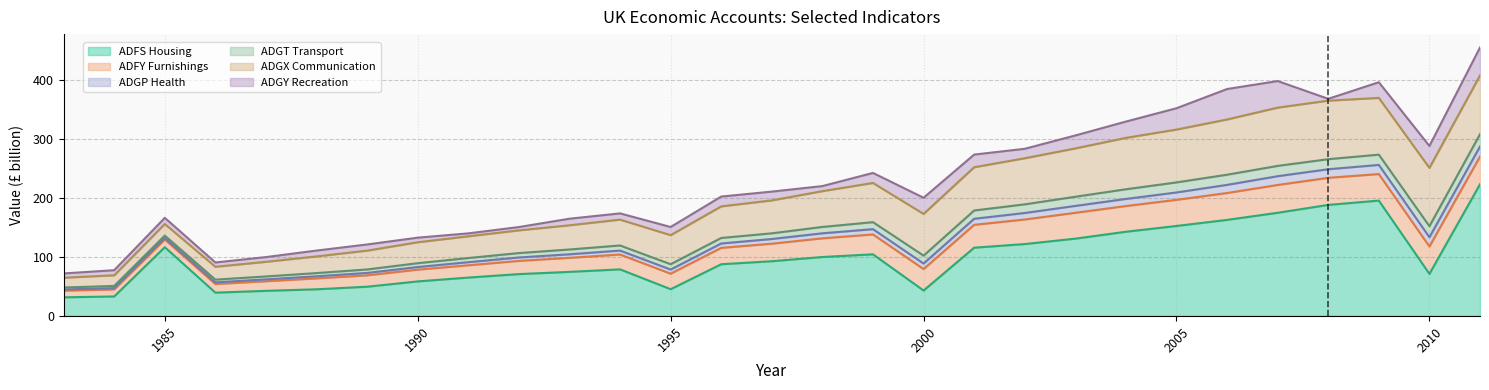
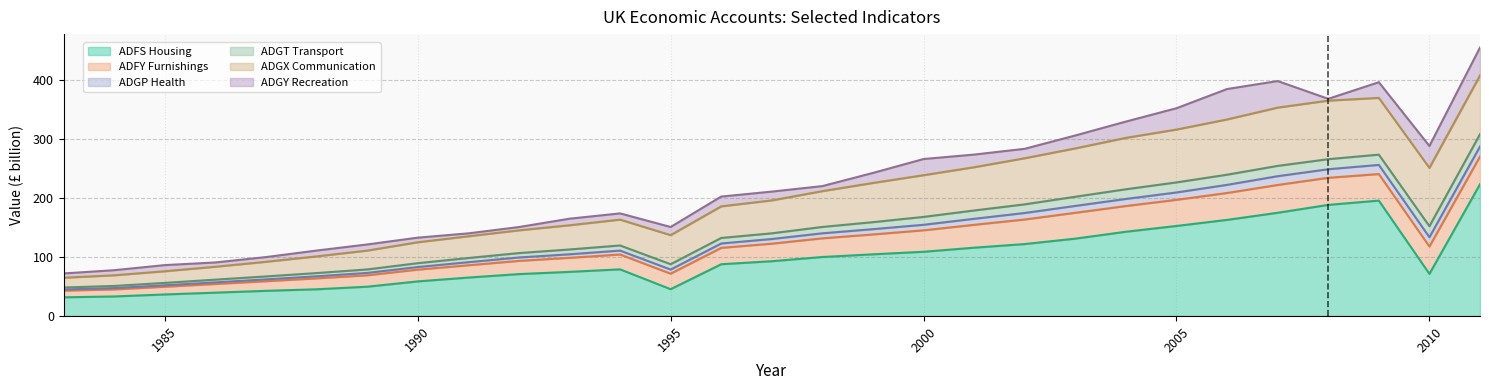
ADFS Housing, 1985: 120 -> 40
ADFS Housing, 2000: 40 -> 110
